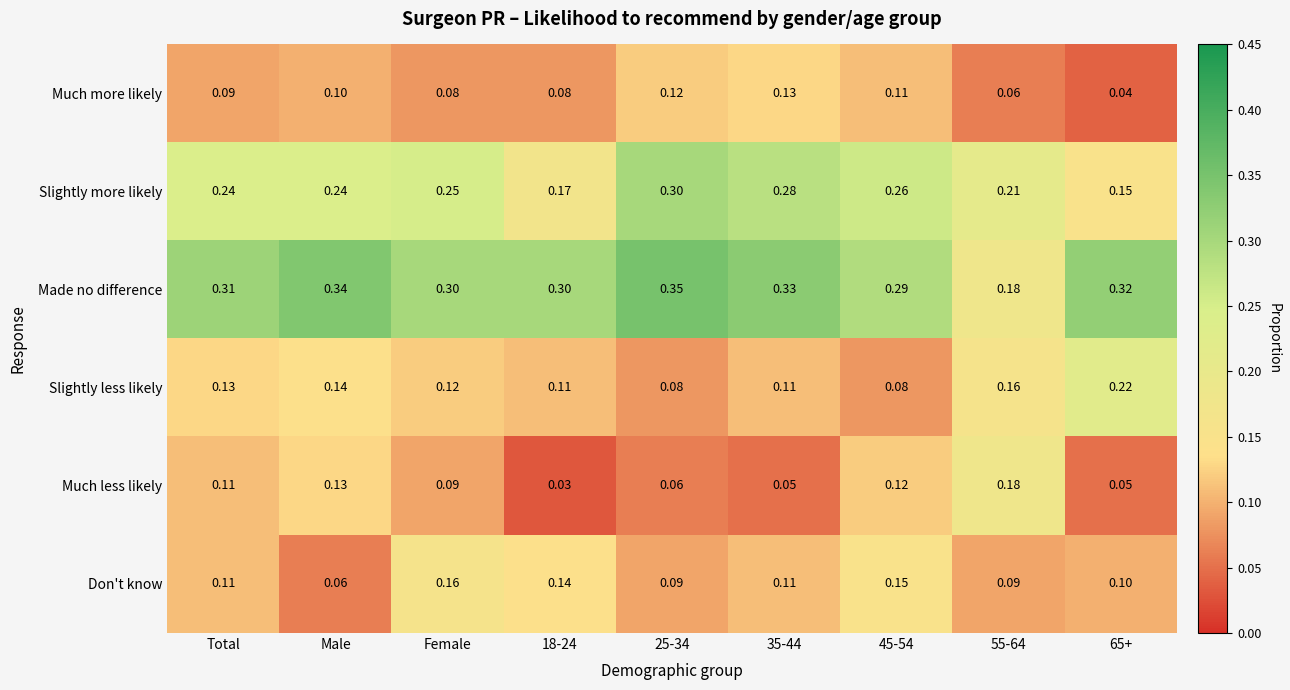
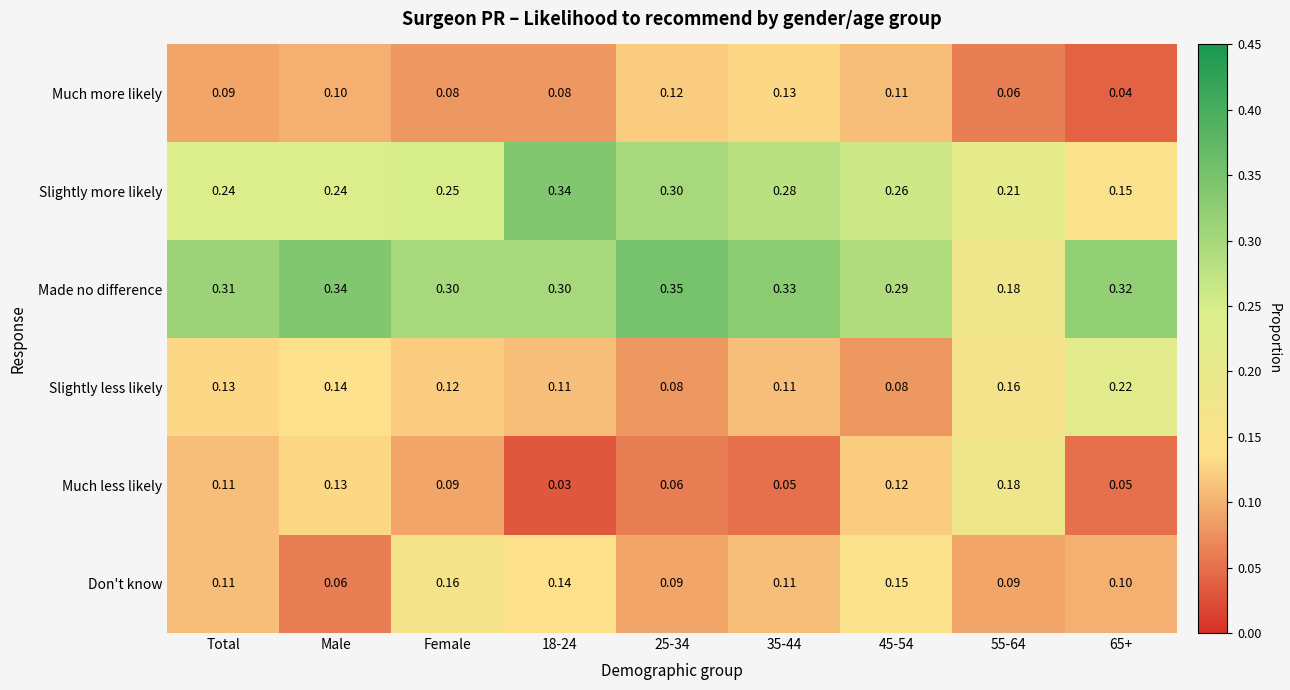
Slightly more likely, 18-24: 0.17 -> 0.34
